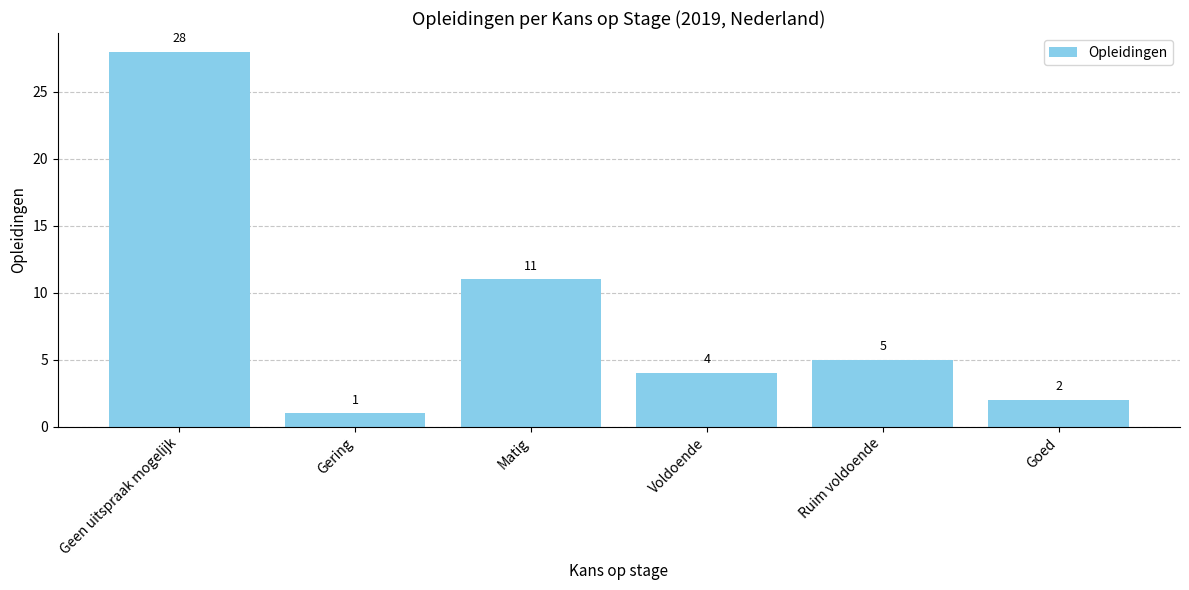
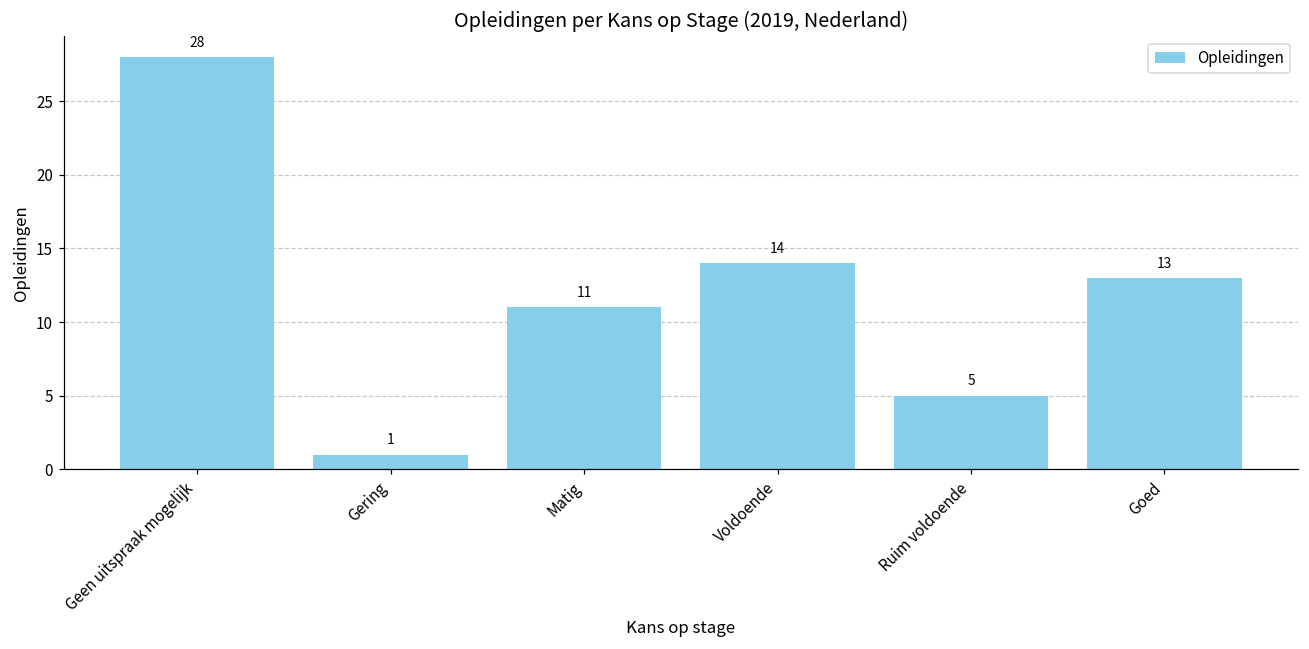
Voldoende: 4 -> 14
Goed: 2 -> 13
